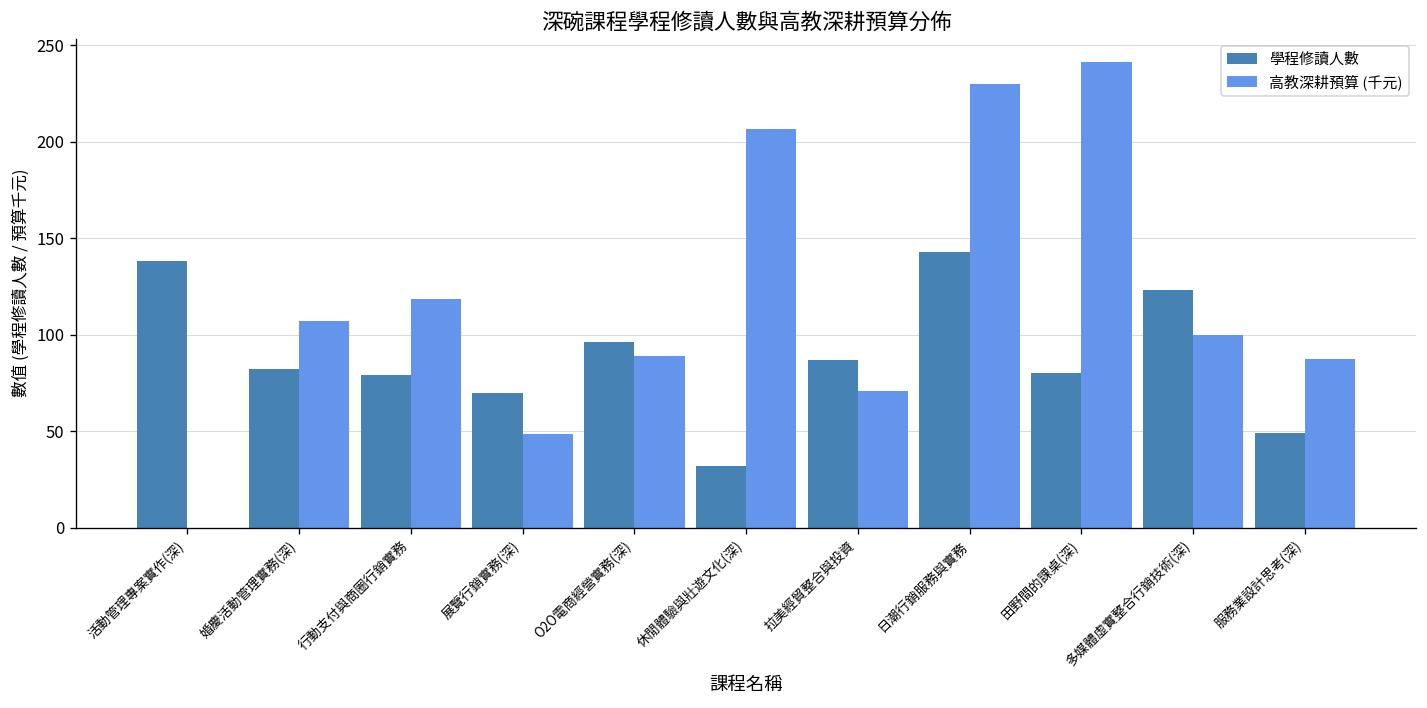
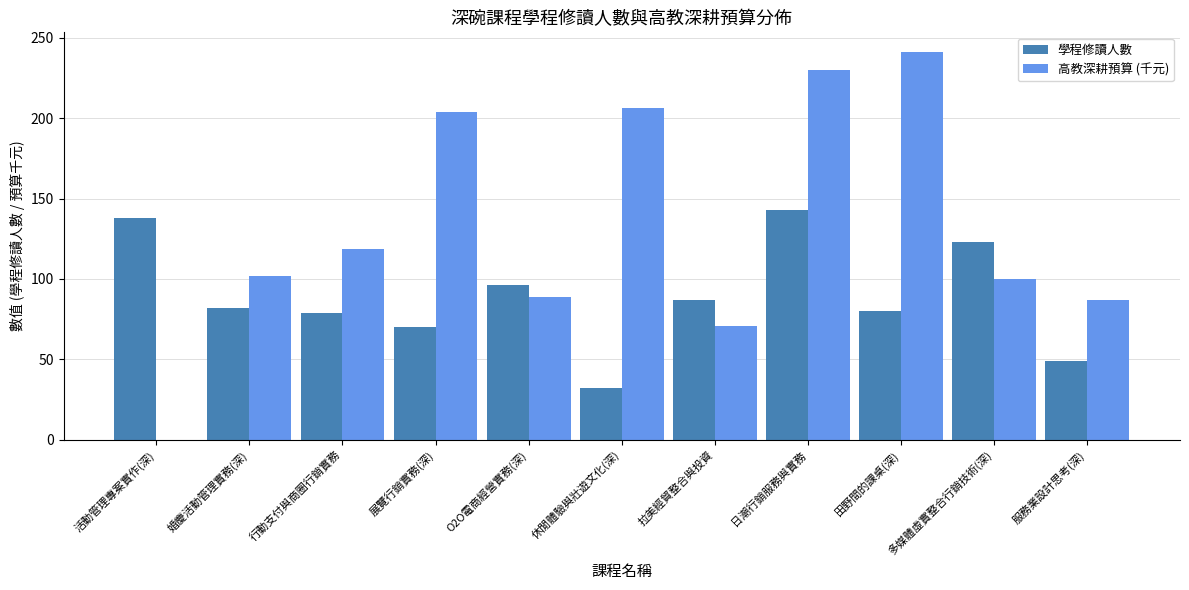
高教深耕預算 (千元), 婚慶活動管理實務(深): 107 -> 102
高教深耕預算 (千元), 展覽行銷實務(深): 49 -> 204
